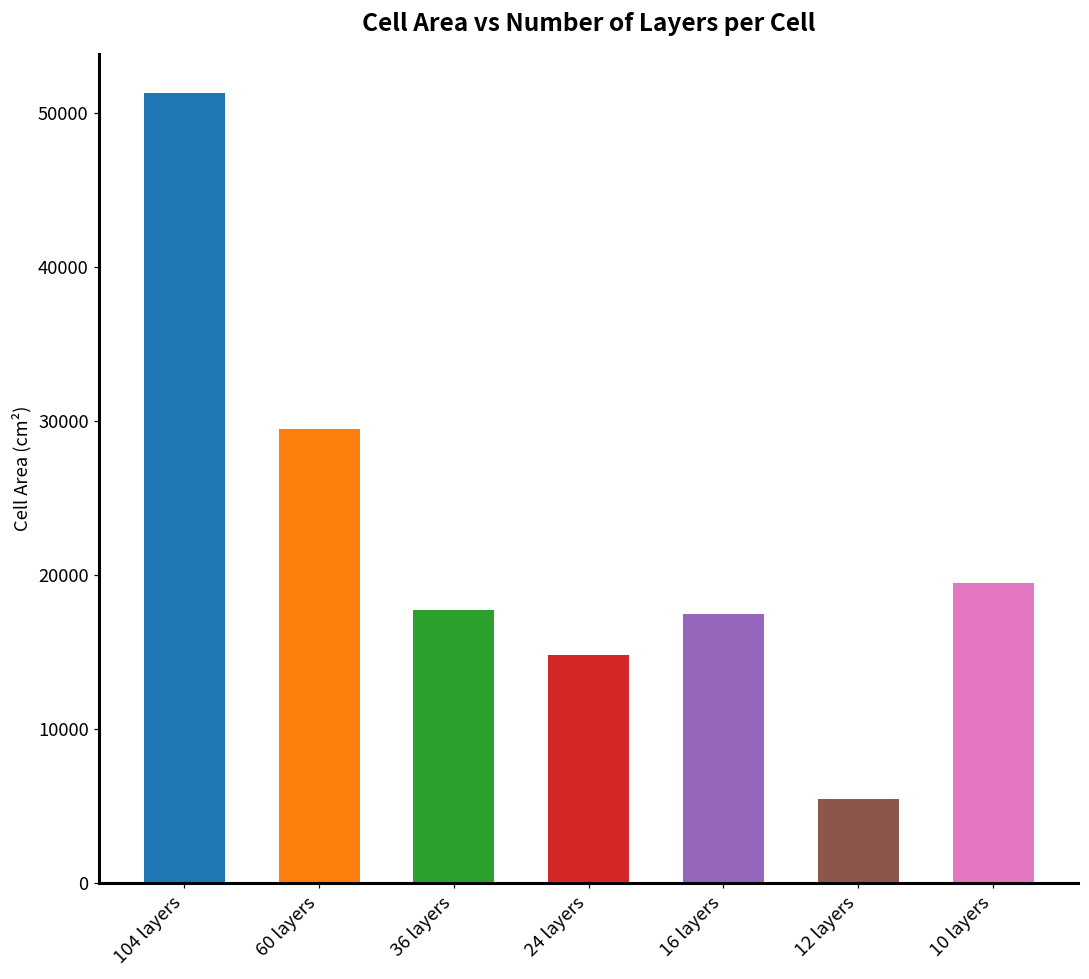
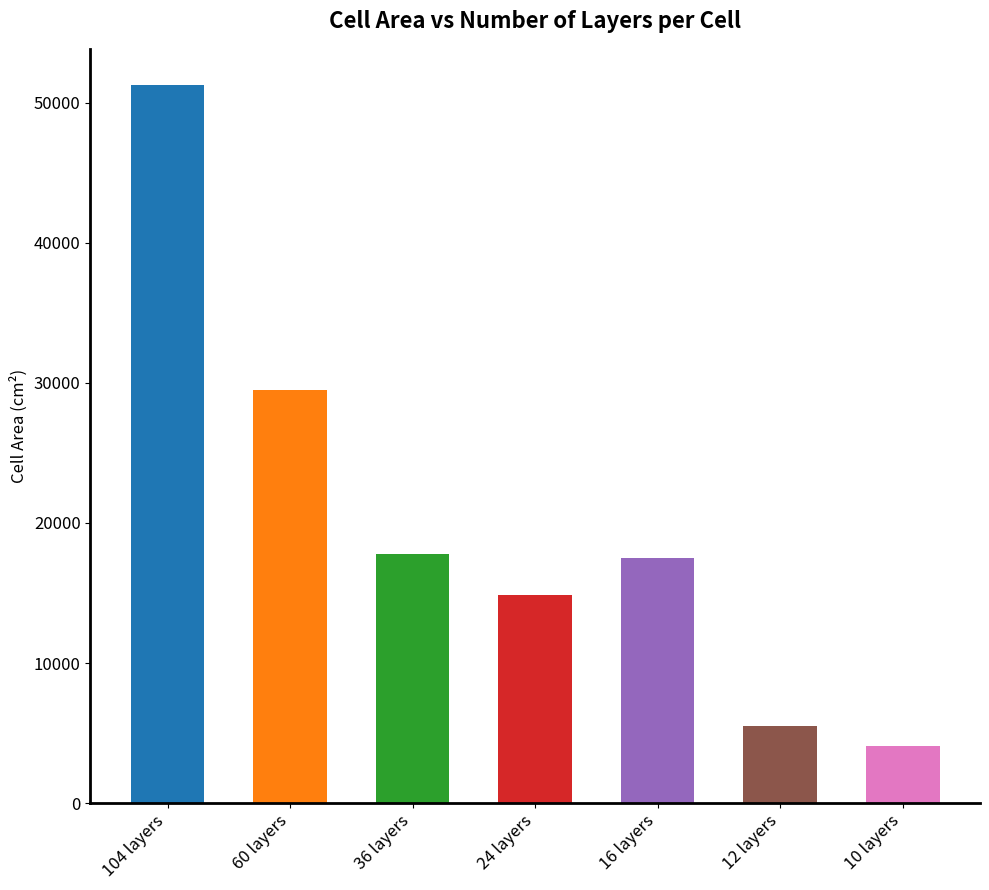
10 layers: 19500 -> 4100
